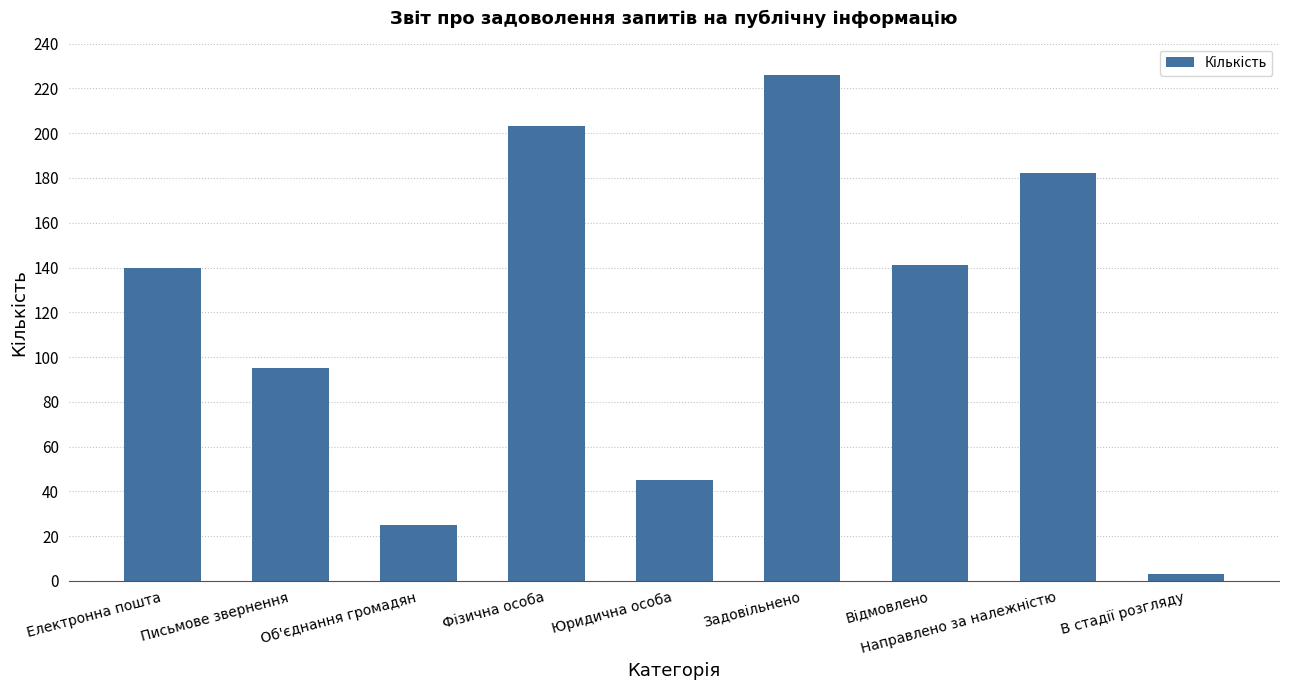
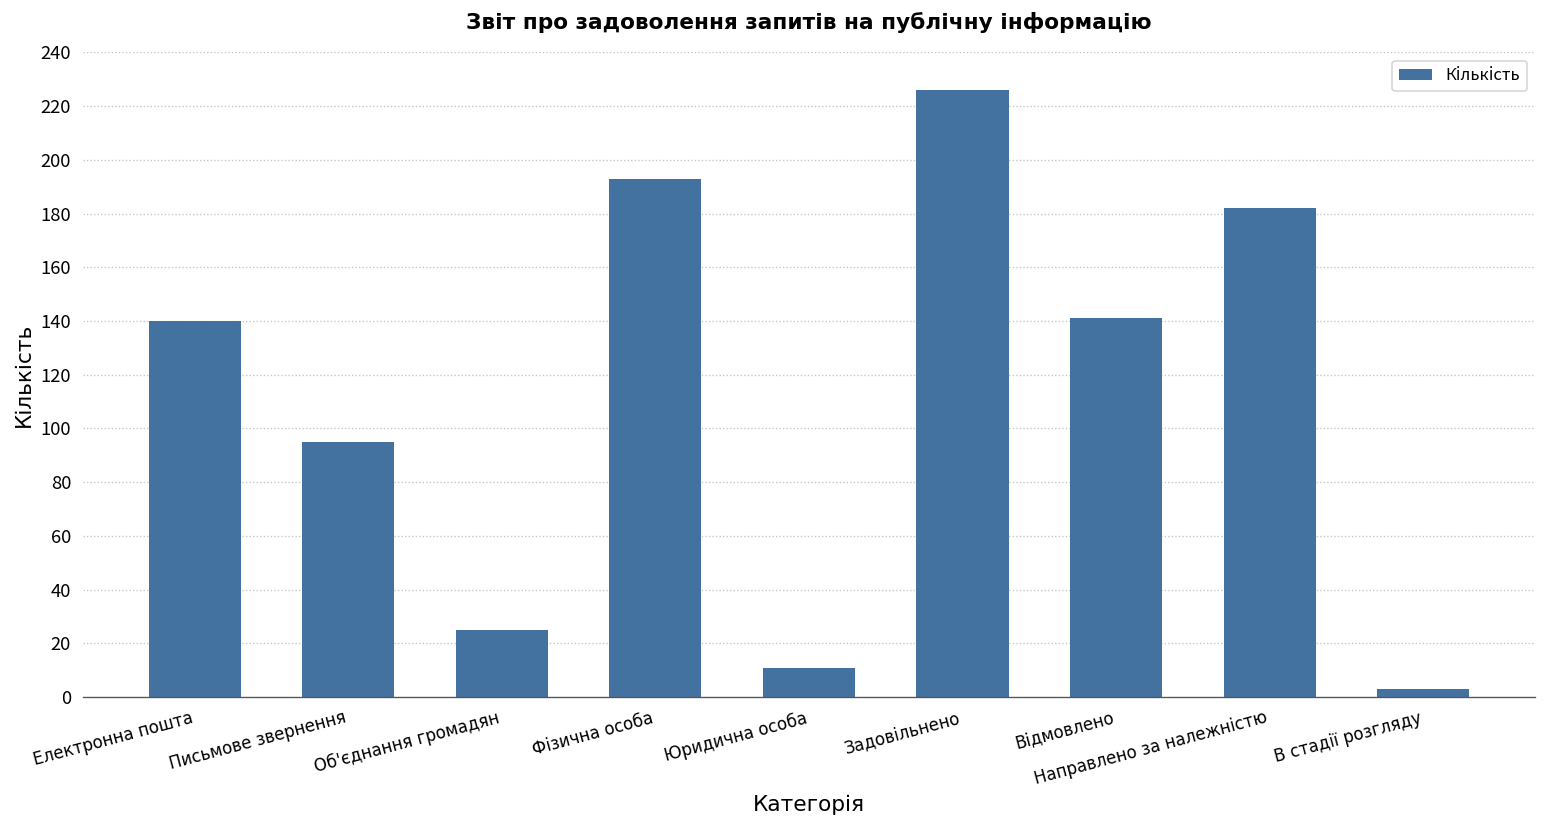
Фізична особа: 203 -> 193
Юридична особа: 45 -> 11
